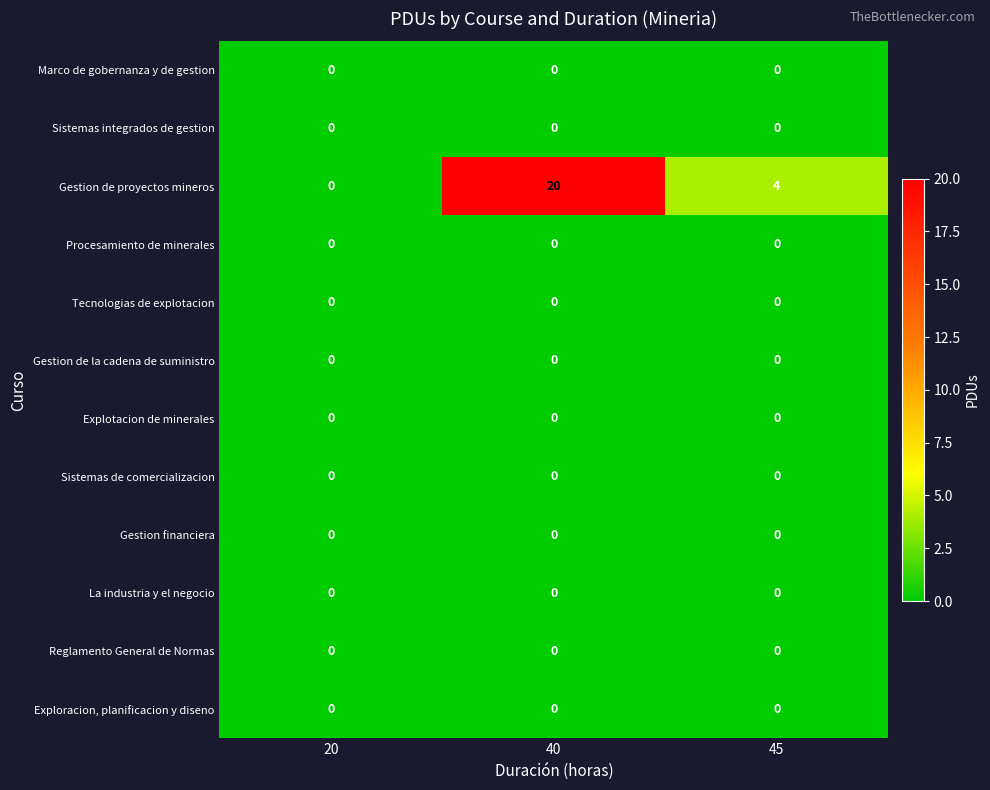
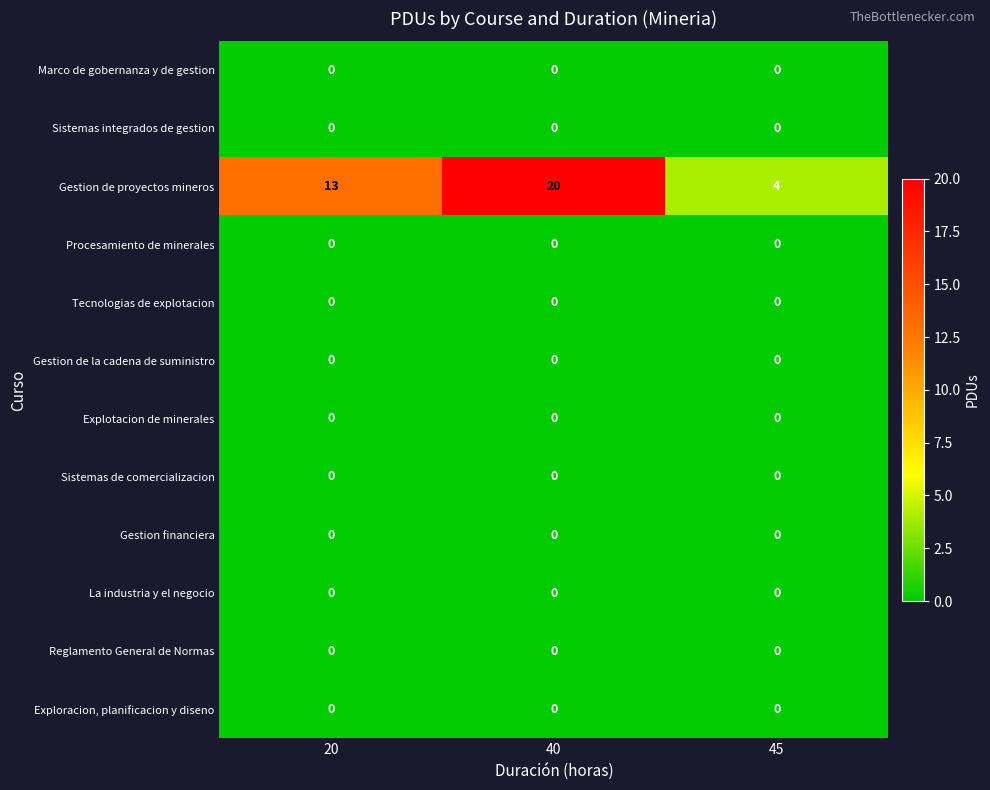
Gestion de proyectos mineros, 20: 0 -> 13
